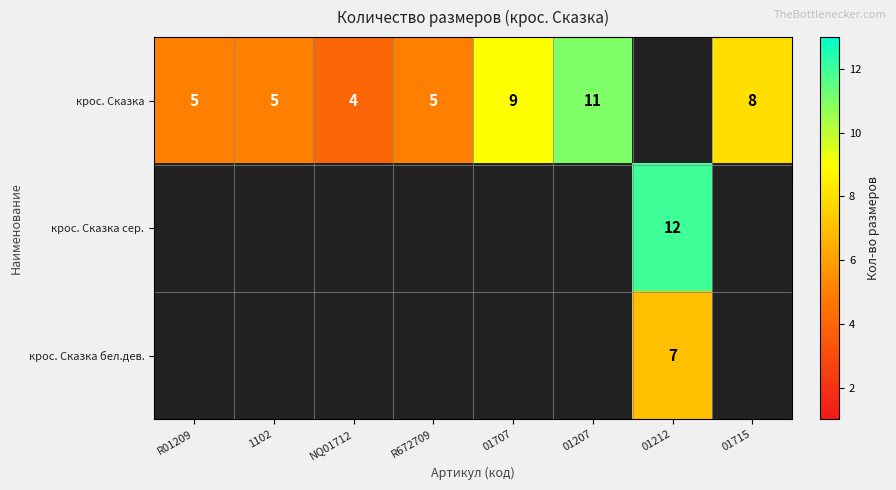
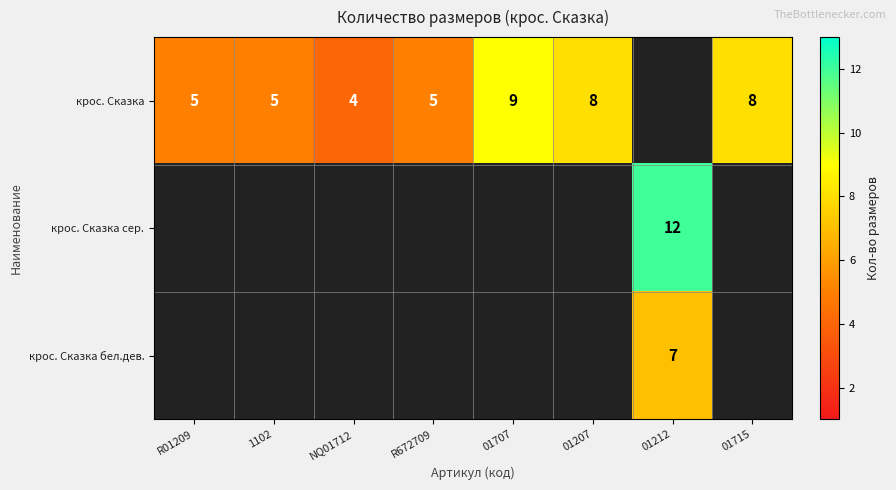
крос. Сказка, 01207: 11 -> 8
